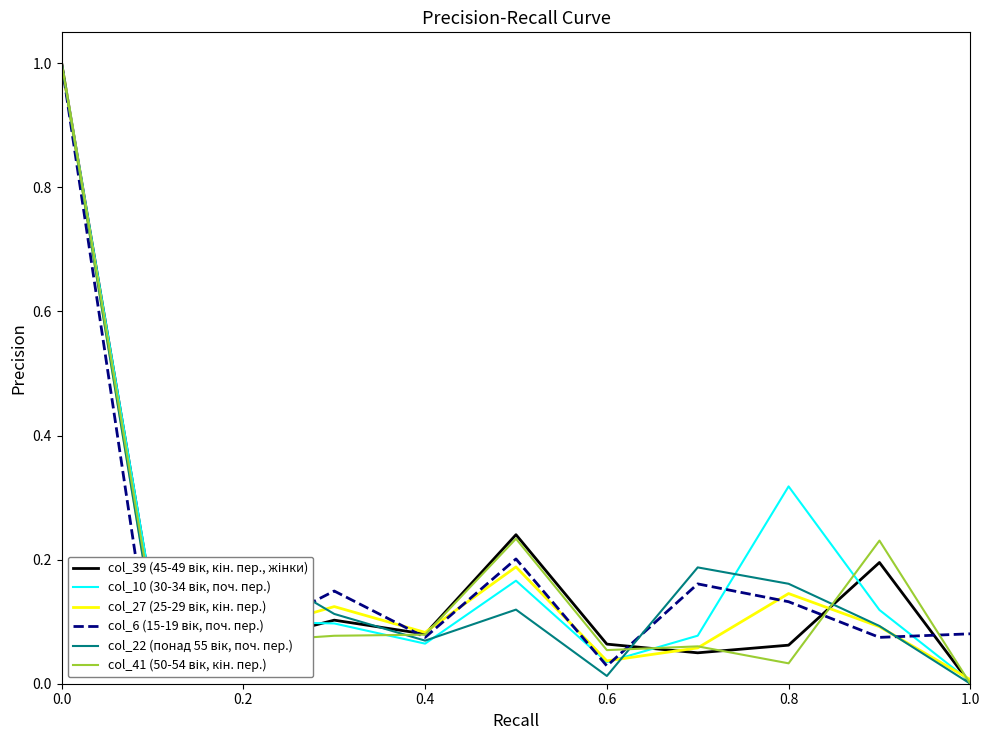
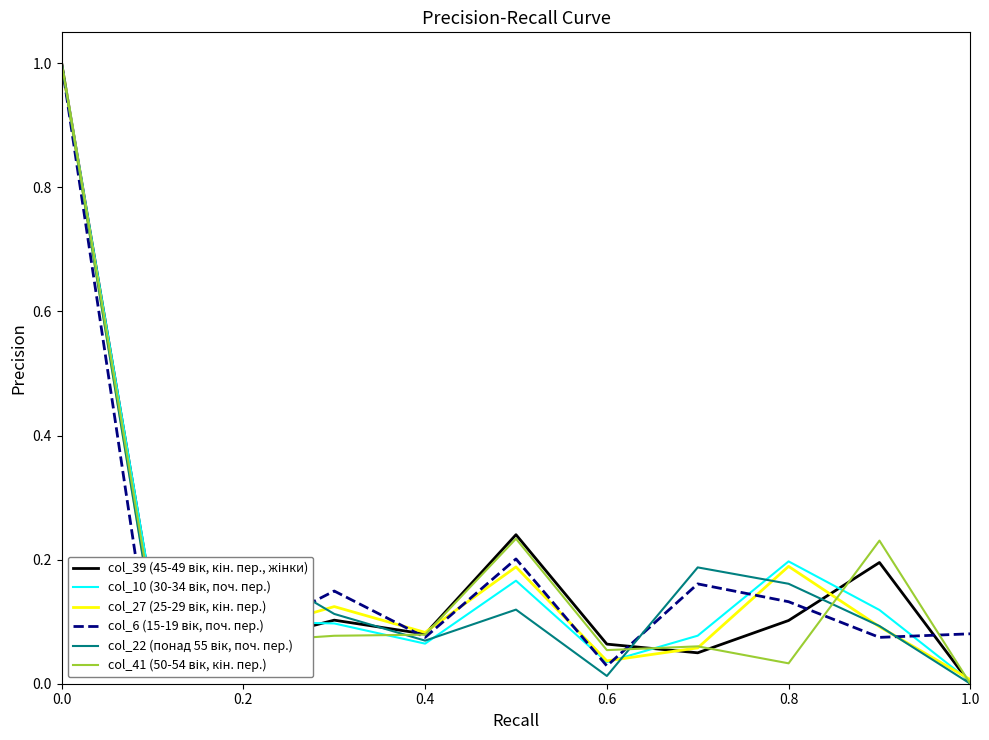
col_39 (45-49 вік, кін. пер., жінки), 0.8: 0.06 -> 0.10
col_10 (30-34 вік, поч. пер.), 0.8: 0.32 -> 0.20
col_27 (25-29 вік, кін. пер.), 0.8: 0.15 -> 0.19
